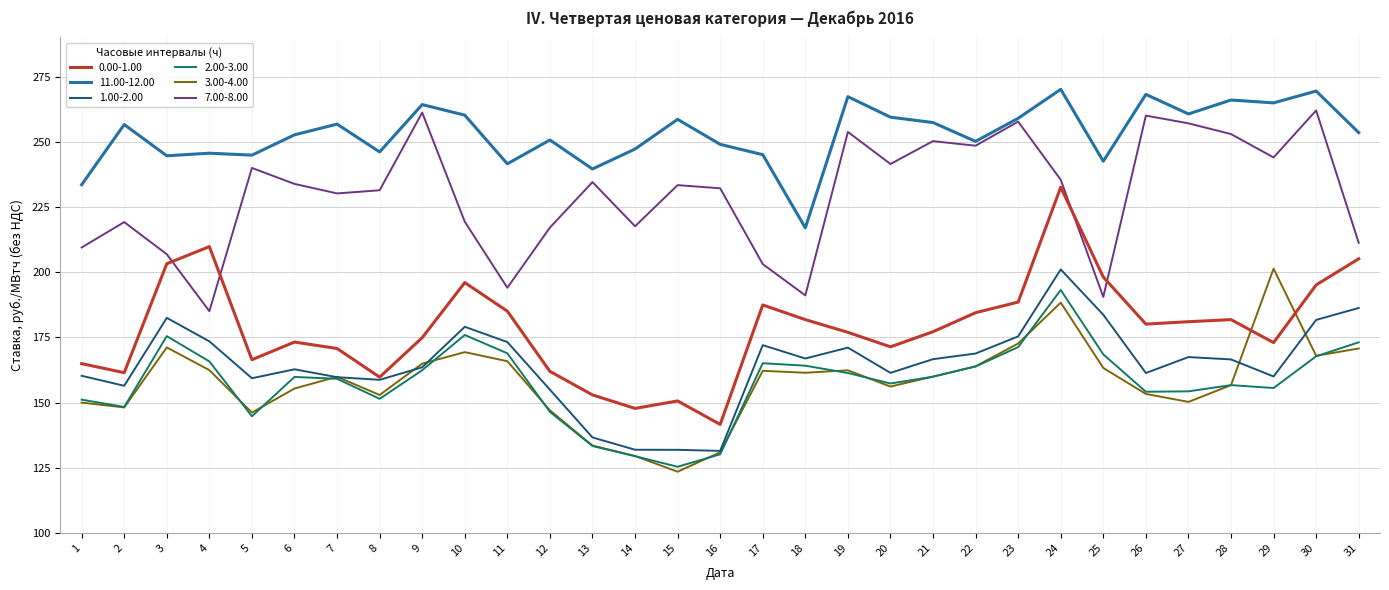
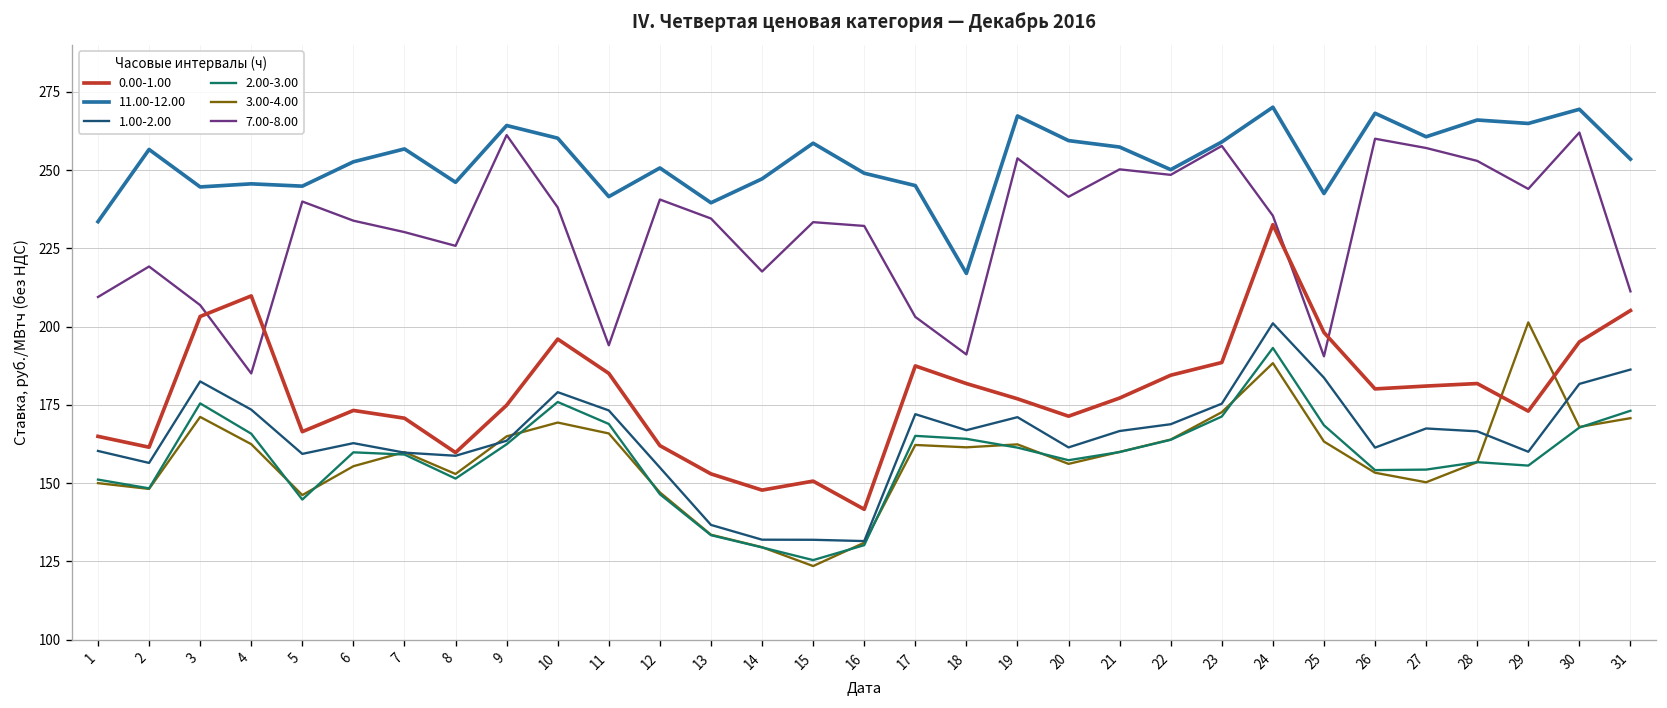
7.00-8.00, 8: 231 -> 226
7.00-8.00, 10: 219 -> 238
7.00-8.00, 12: 217 -> 241
